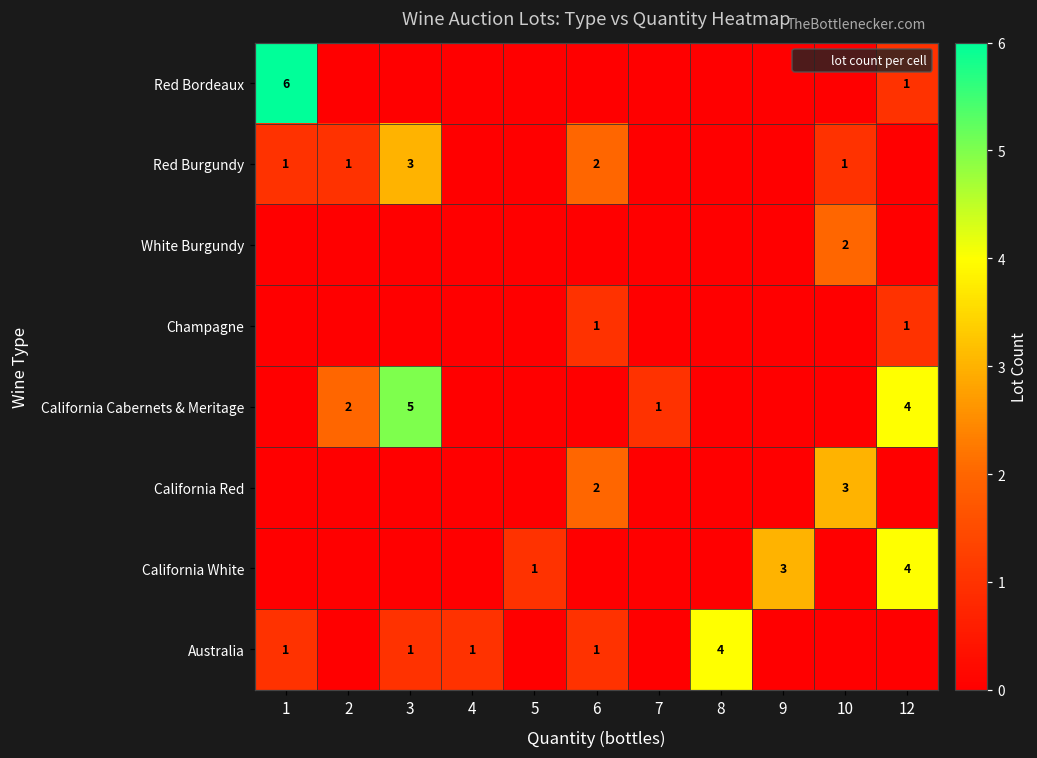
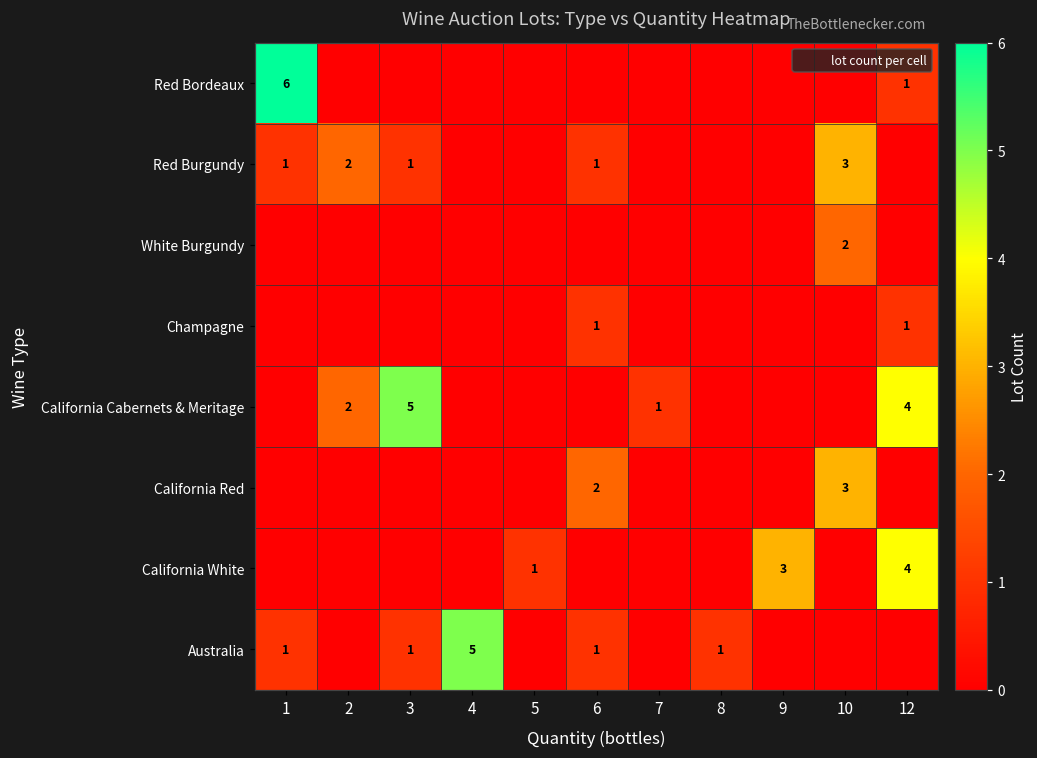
Red Burgundy, 2: 1 -> 2
Red Burgundy, 3: 3 -> 1
Red Burgundy, 6: 2 -> 1
Red Burgundy, 10: 1 -> 3
Australia, 4: 1 -> 5
Australia, 8: 4 -> 1
